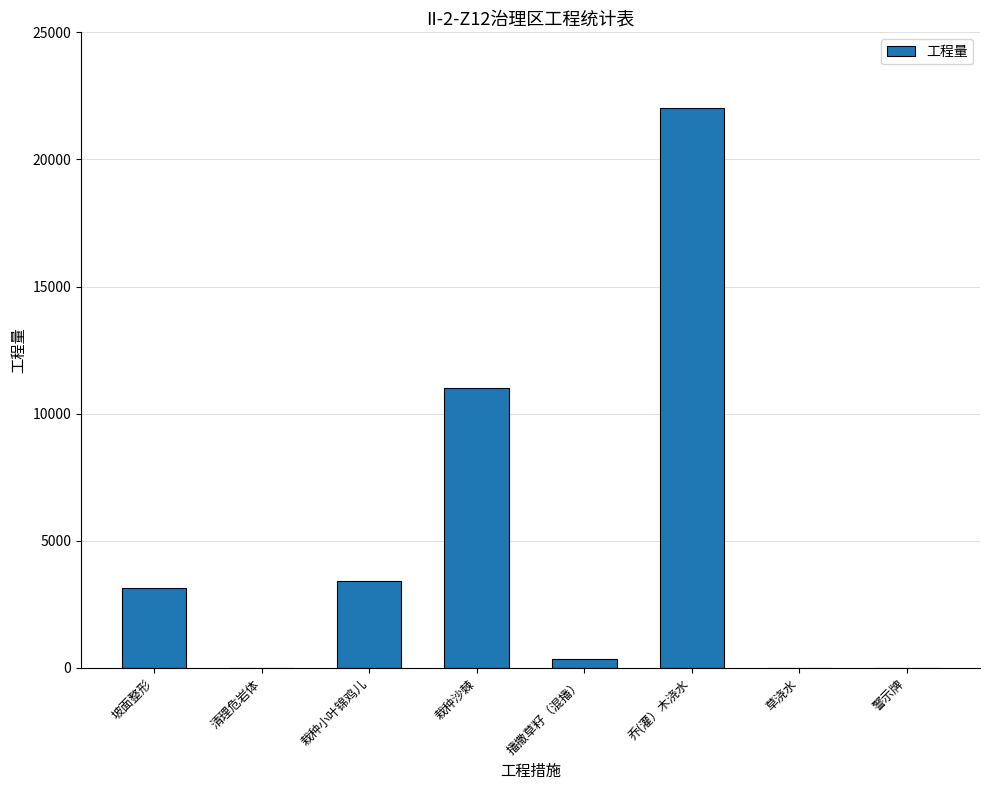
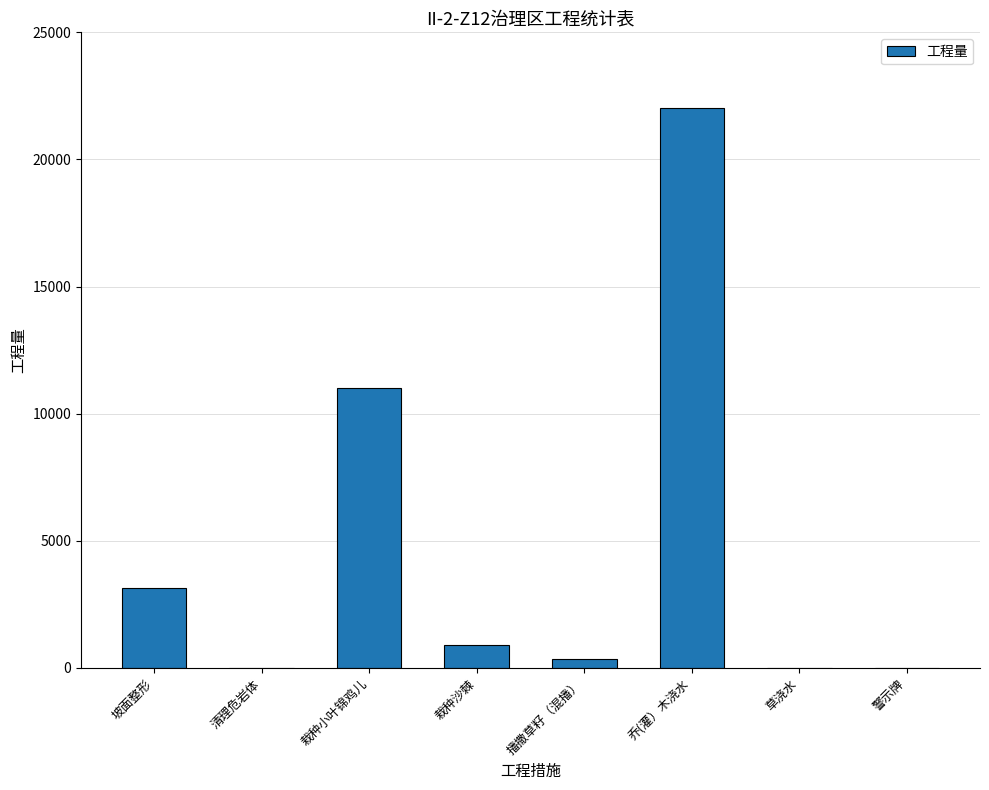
栽种小叶锦鸡儿: 3400 -> 11000
栽种沙棘: 11000 -> 900
